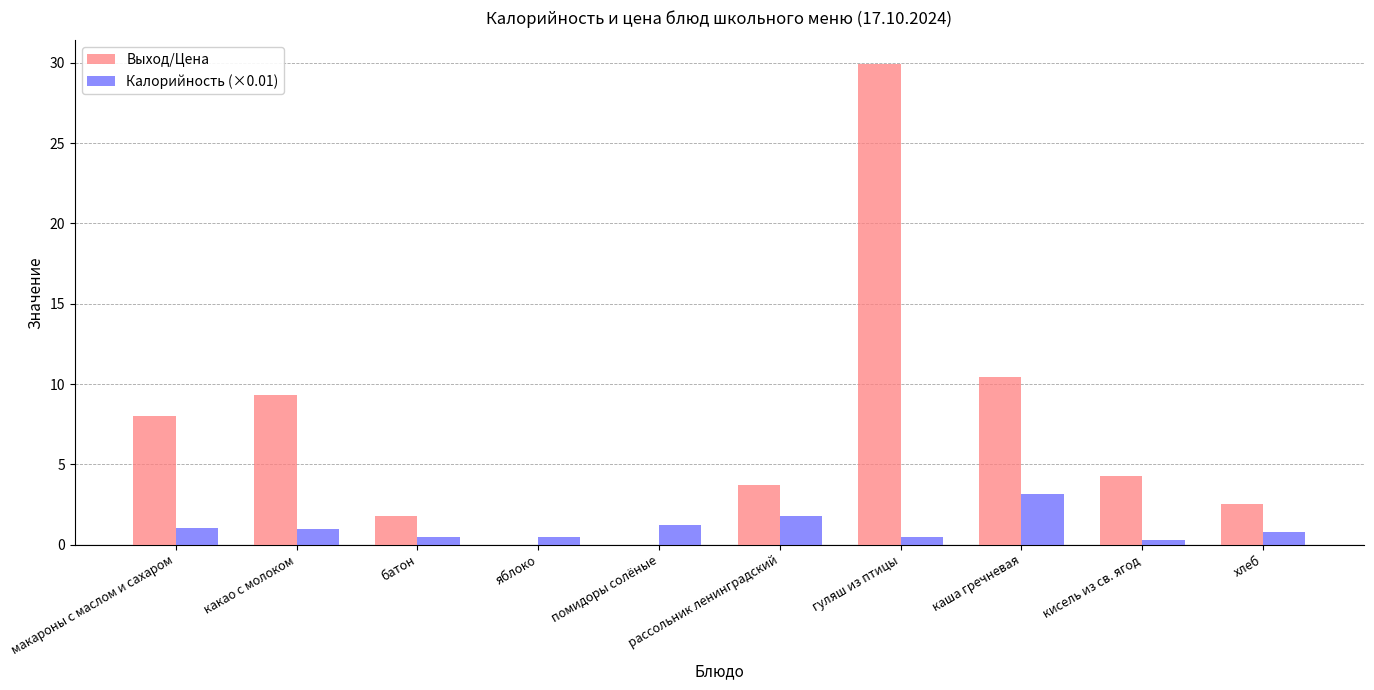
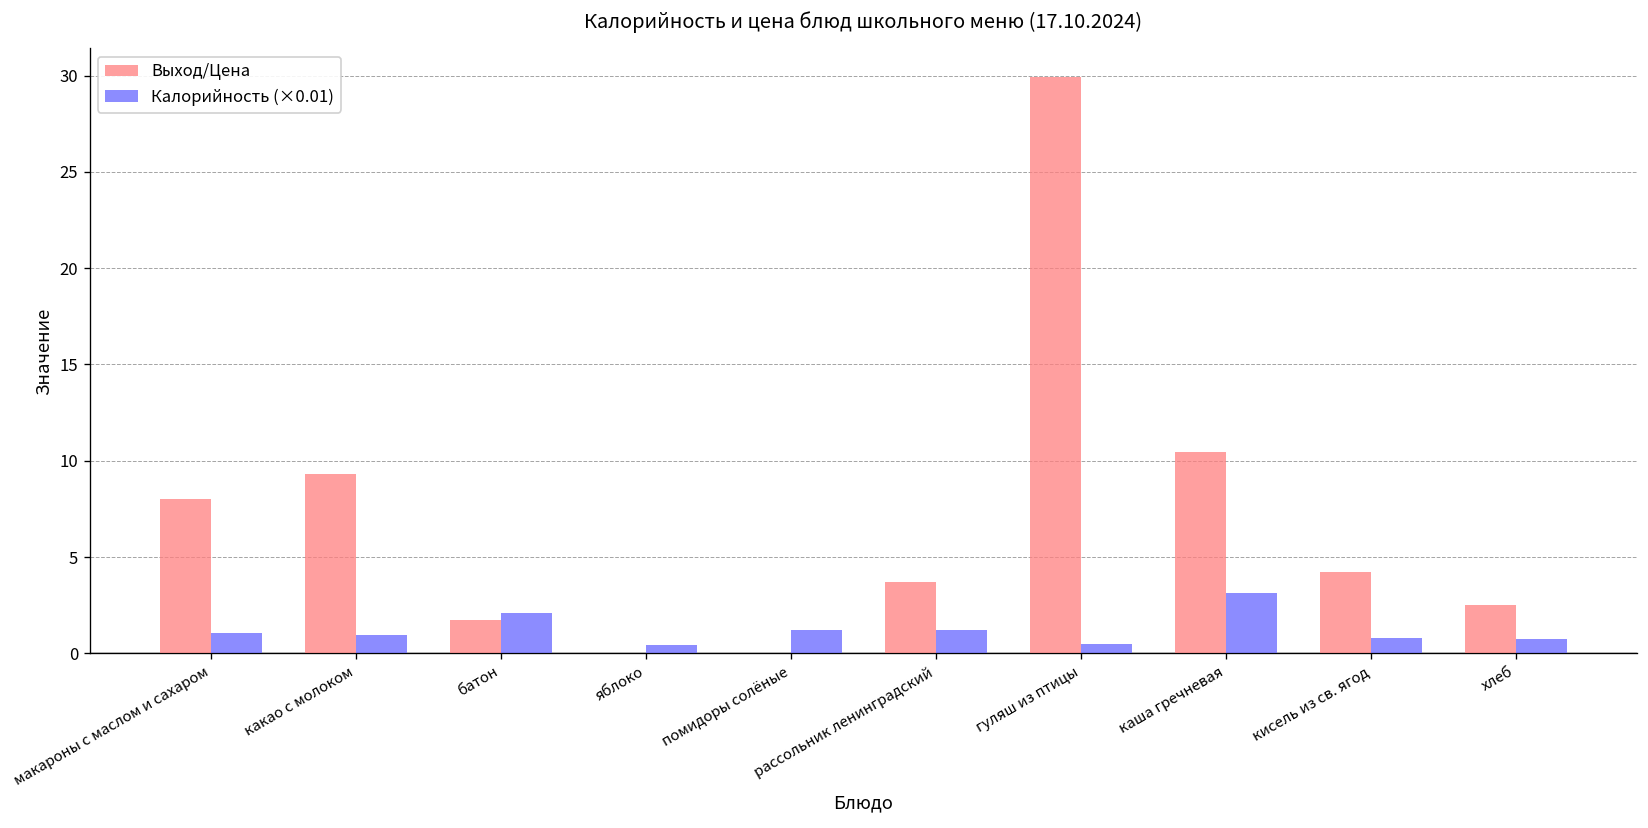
Калорийность (×0.01), батон: 0.5 -> 2.1
Калорийность (×0.01), рассольник ленинградский: 1.8 -> 1.2
Калорийность (×0.01), кисель из св. ягод: 0.3 -> 0.8
